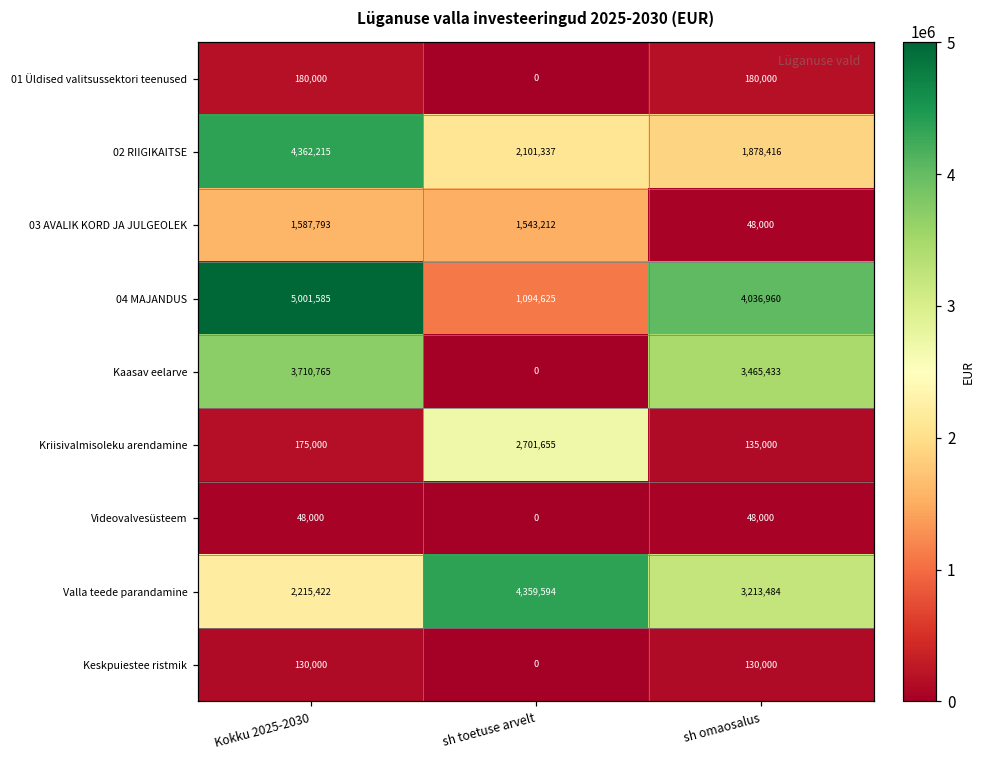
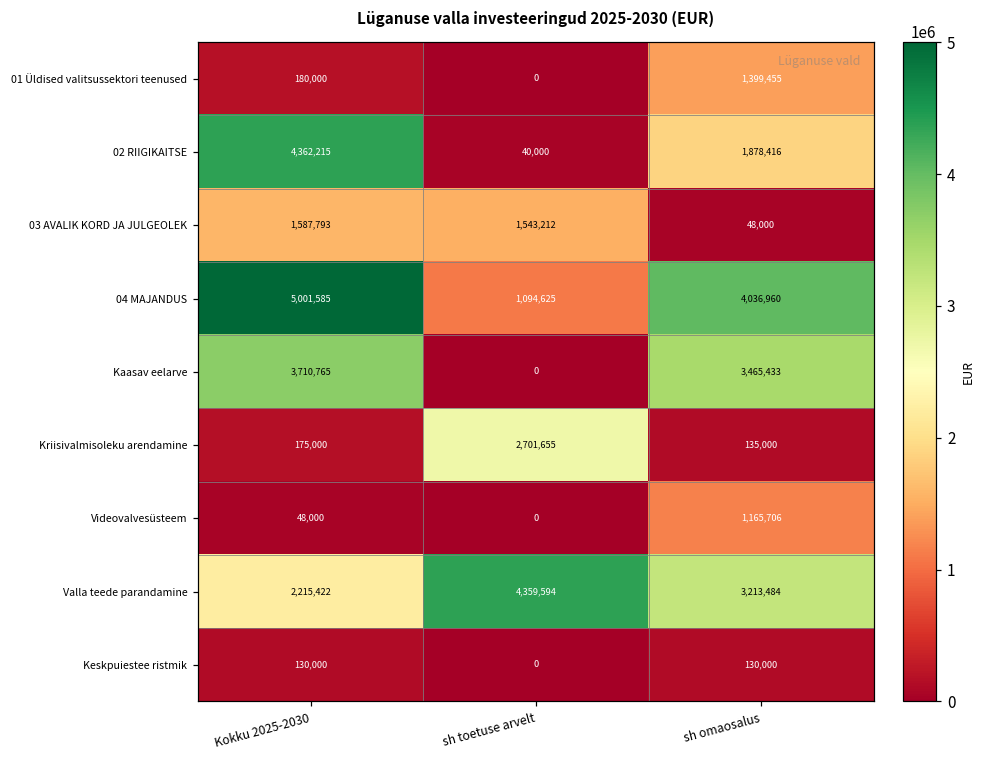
01 Üldised valitsussektori teenused, sh omaosalus: 180,000 -> 1,399,455
02 RIIGIKAITSE, sh toetuse arvelt: 2,101,337 -> 40,000
Videovalvesüsteem, sh omaosalus: 48,000 -> 1,165,706
